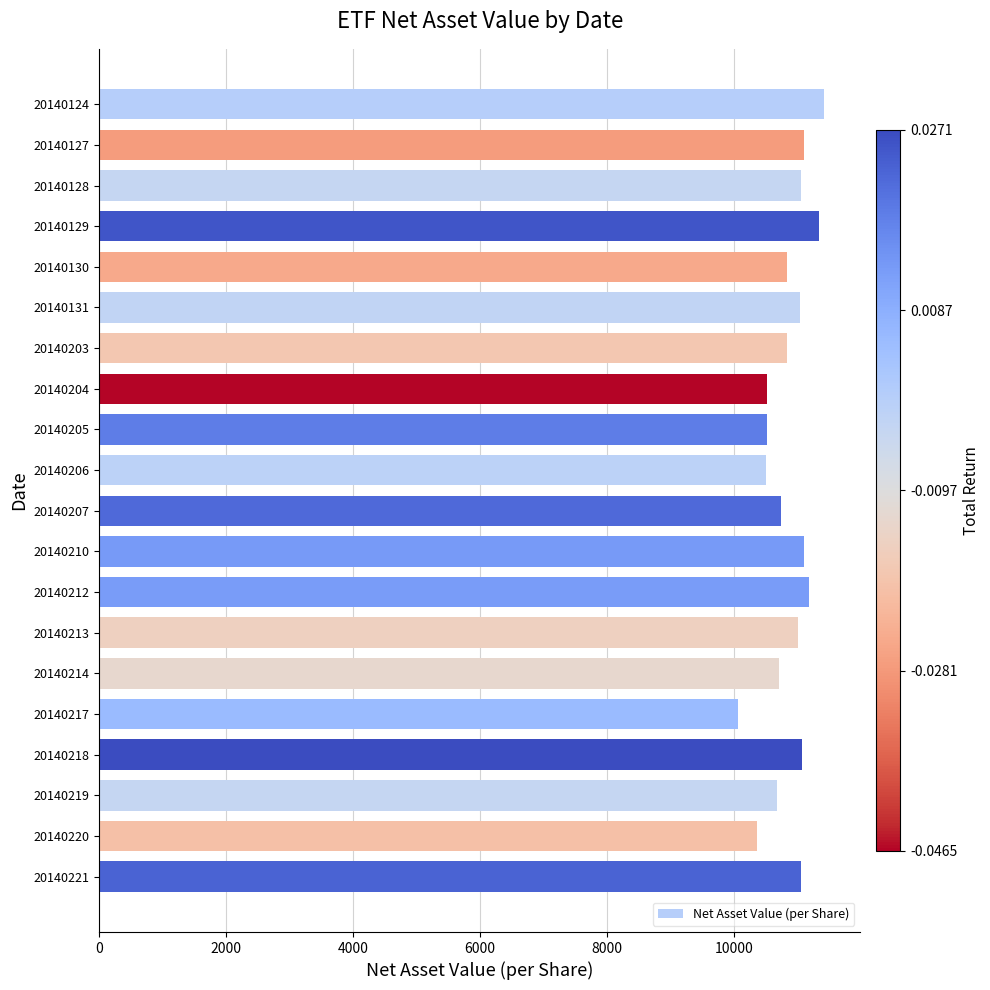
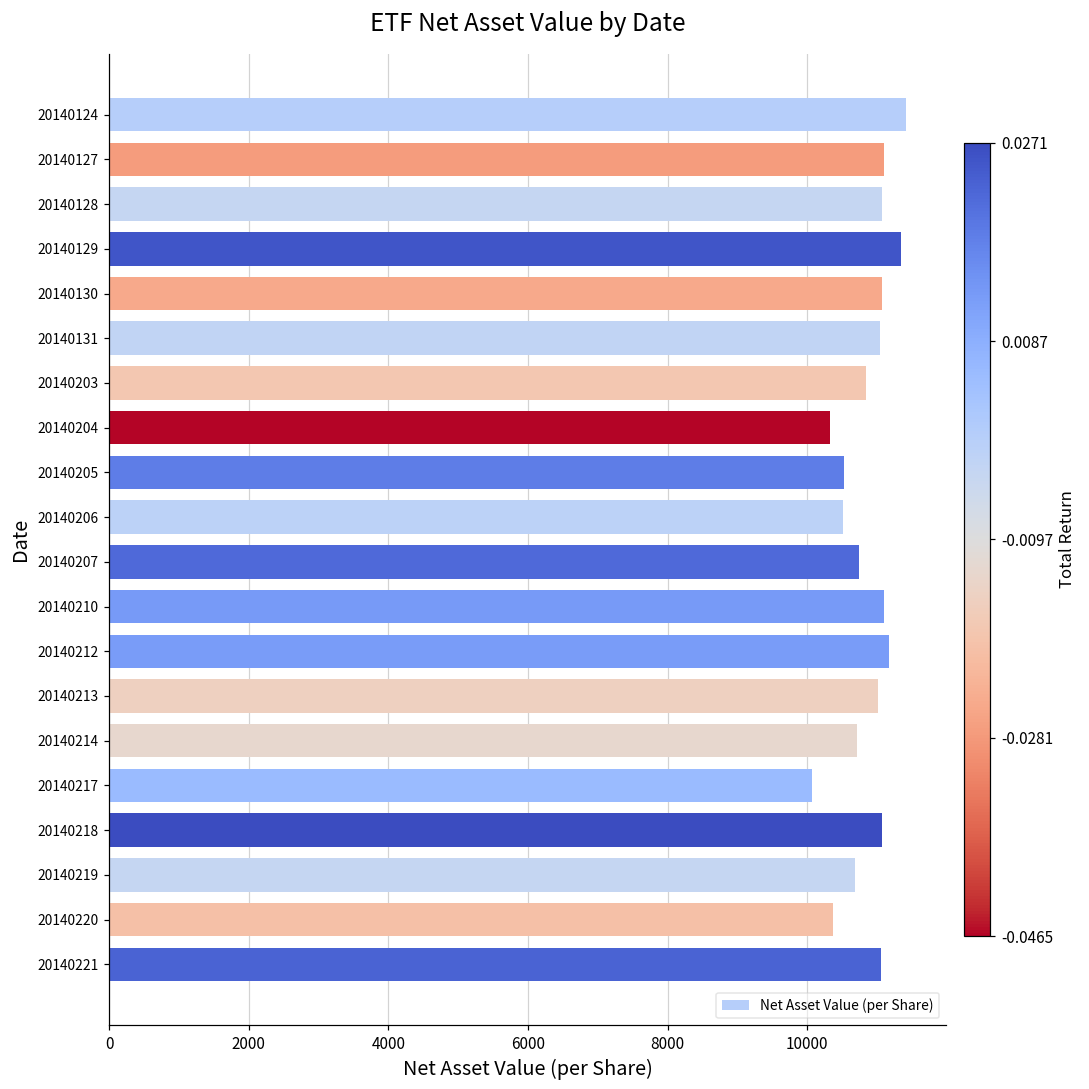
20140130: 10800 -> 11100
20140204: 10500 -> 10300
